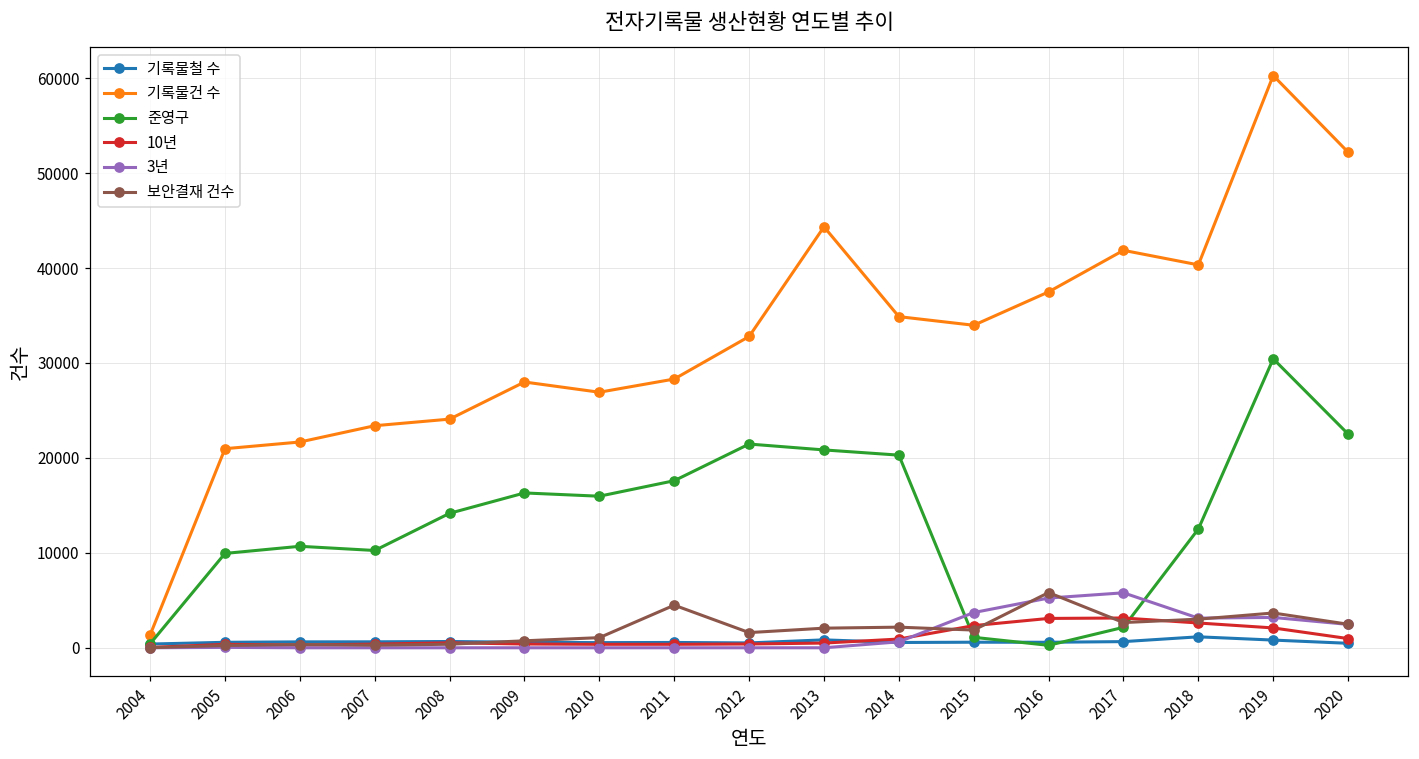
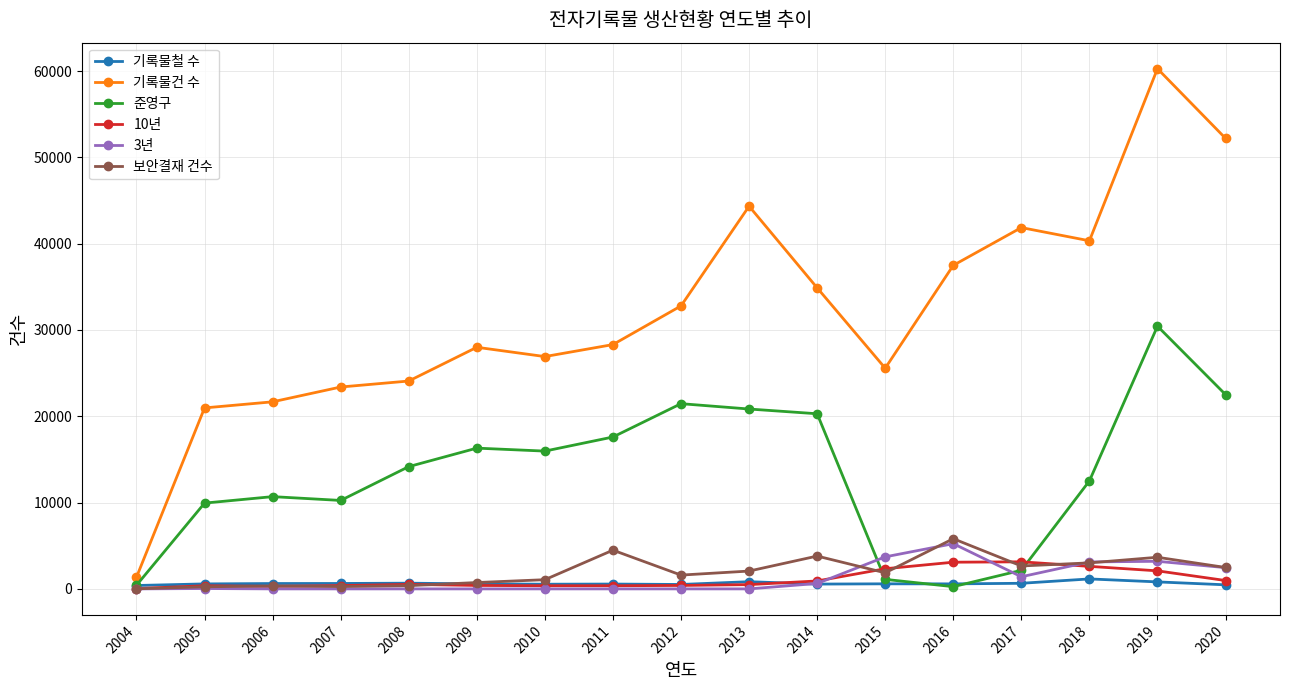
보안결재 건수, 2014: 2000 -> 4000
기록물건 수, 2015: 34000 -> 26000
3년, 2017: 6000 -> 1000
